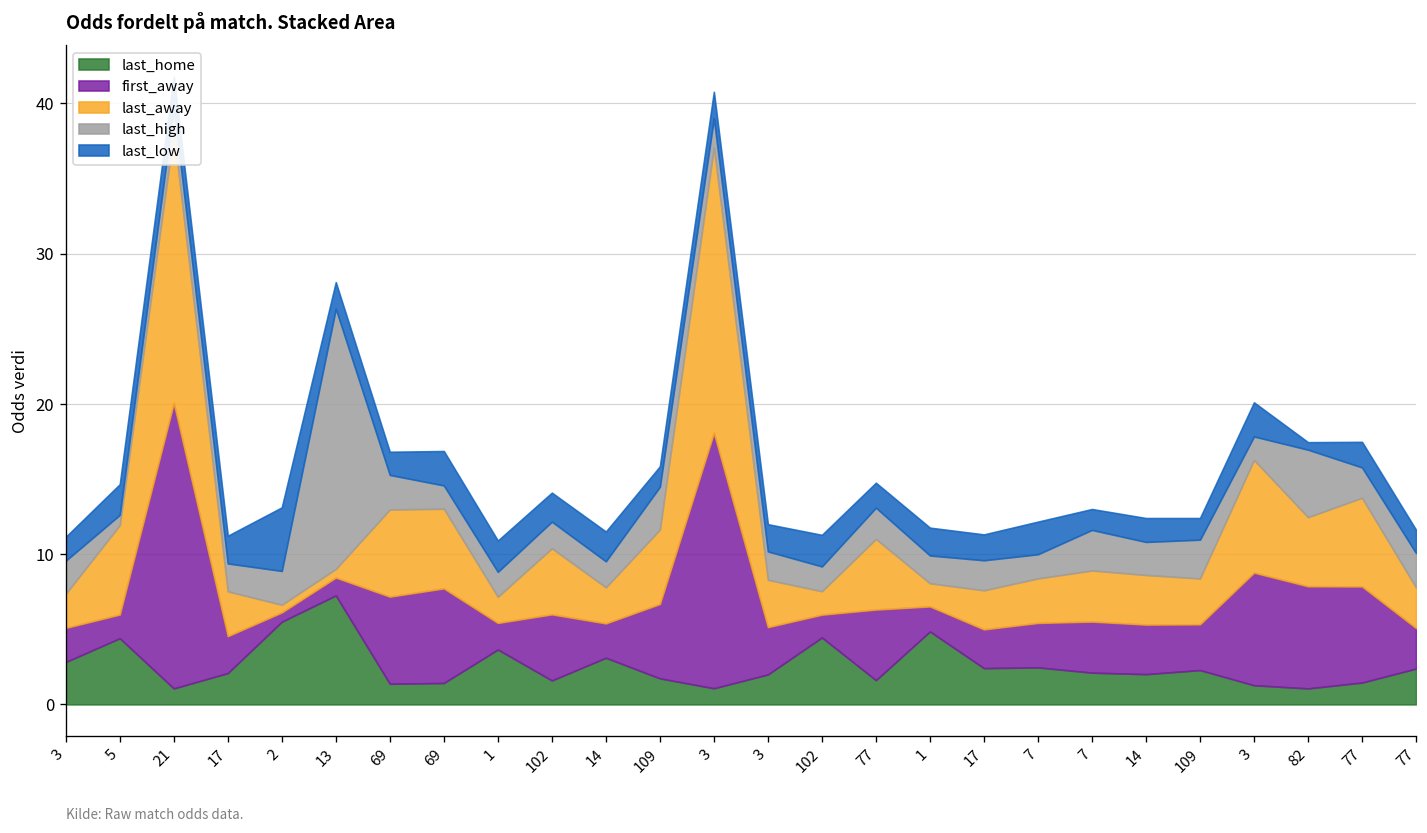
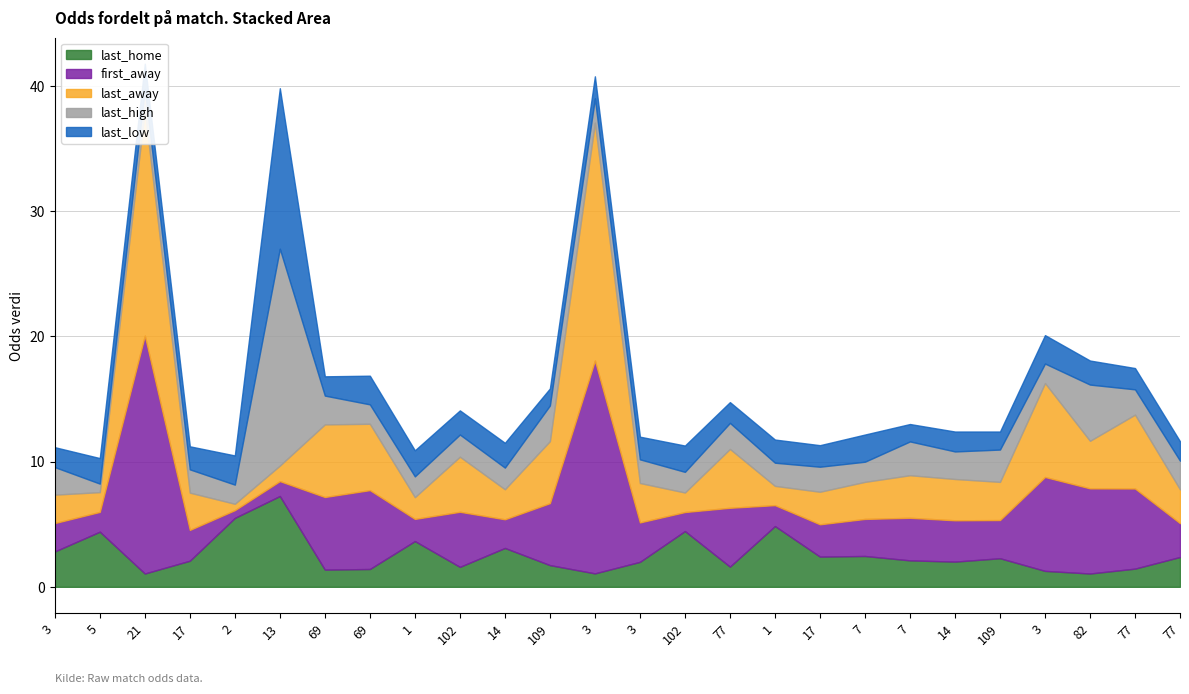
last_away, 5: 5.9 -> 1.6
last_high, 2: 2.2 -> 1.5
last_low, 2: 4.2 -> 2.3
last_away, 13: 0.6 -> 1.2
last_low, 13: 1.8 -> 12.8
last_away, 82: 4.6 -> 3.8
last_low, 82: 0.5 -> 1.9
